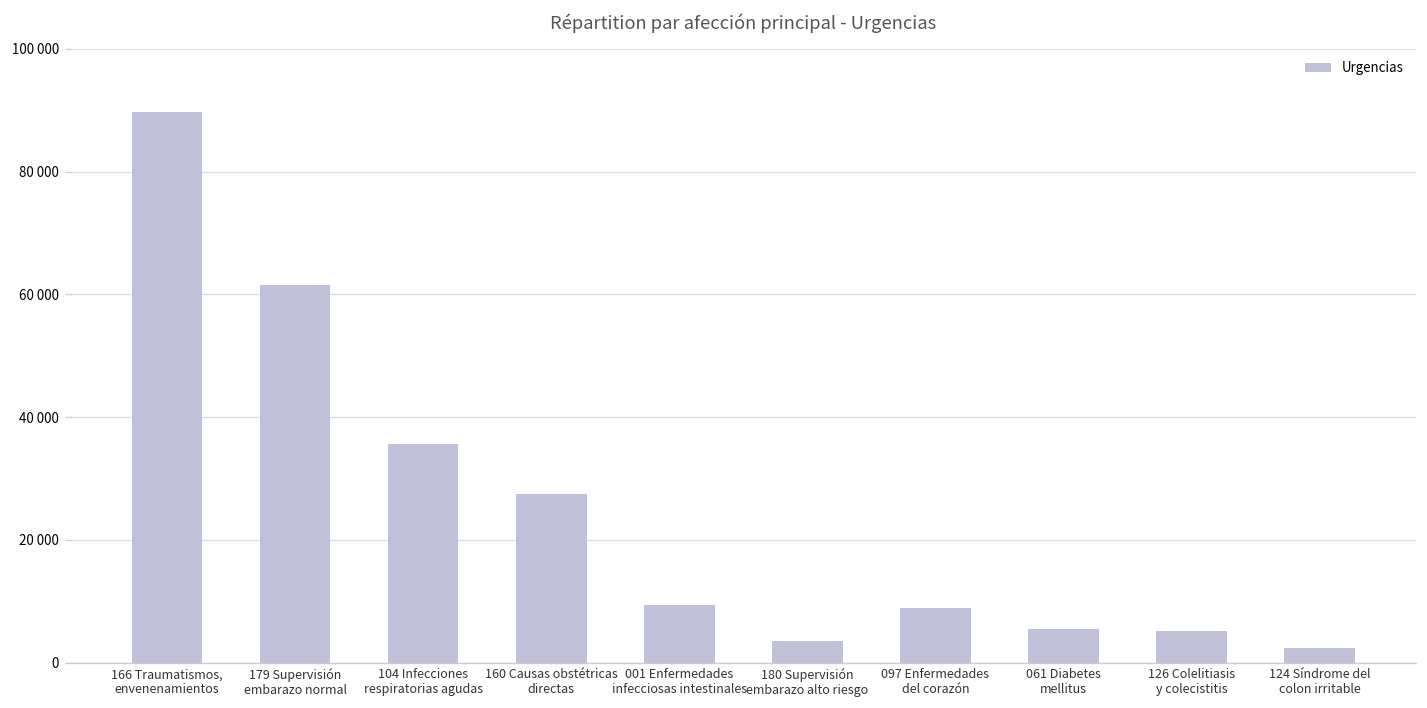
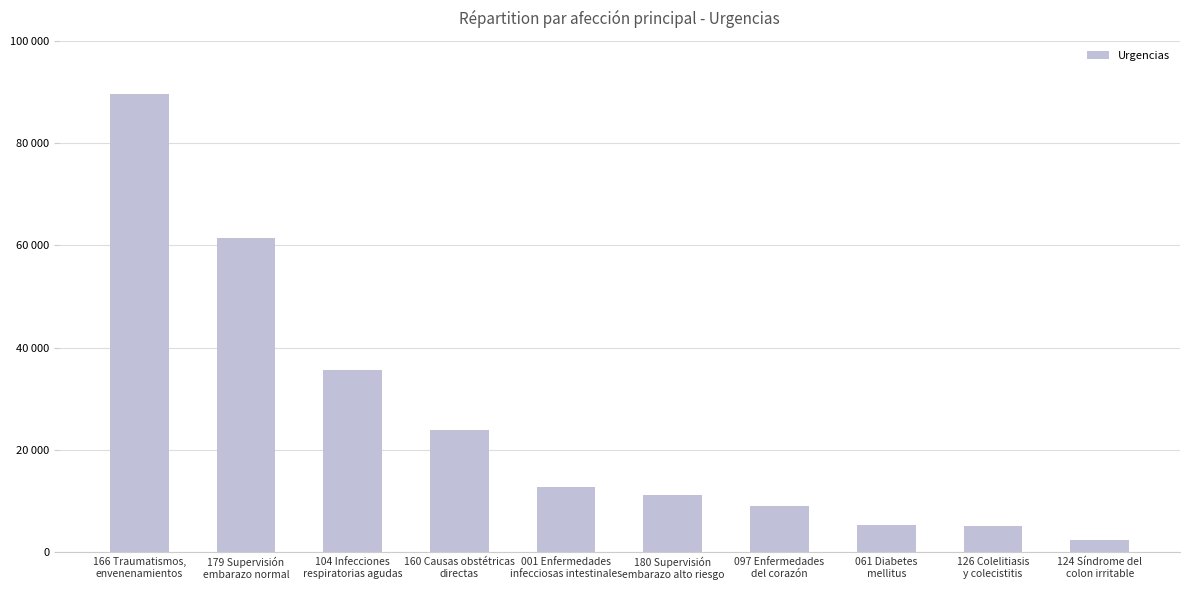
160 Causas obstétricas directas: 27000 -> 24000
001 Enfermedades infecciosas intestinales: 9000 -> 13000
180 Supervisión embarazo alto riesgo: 3000 -> 11000
